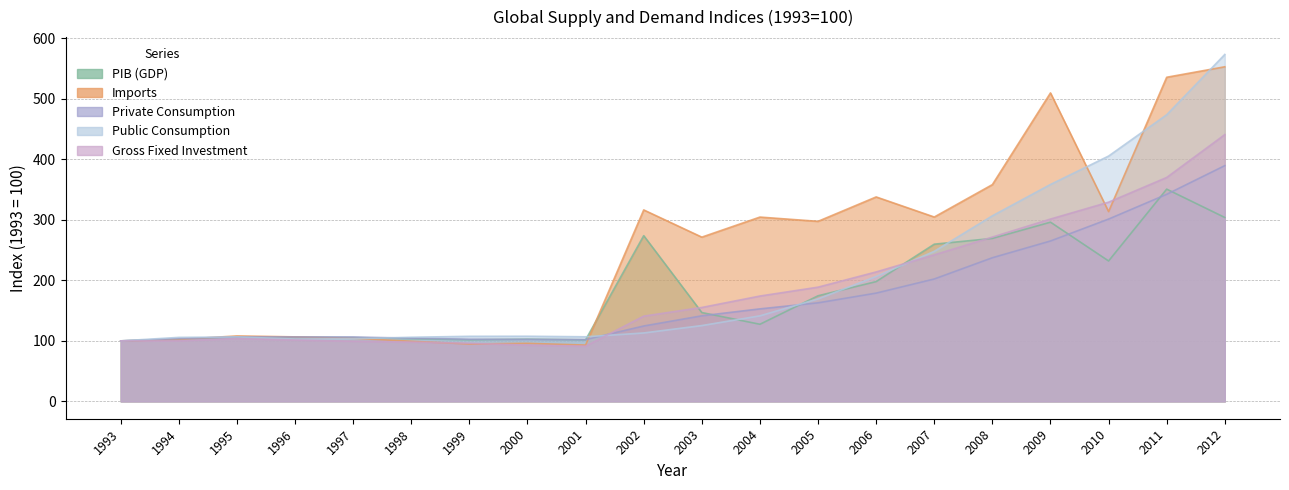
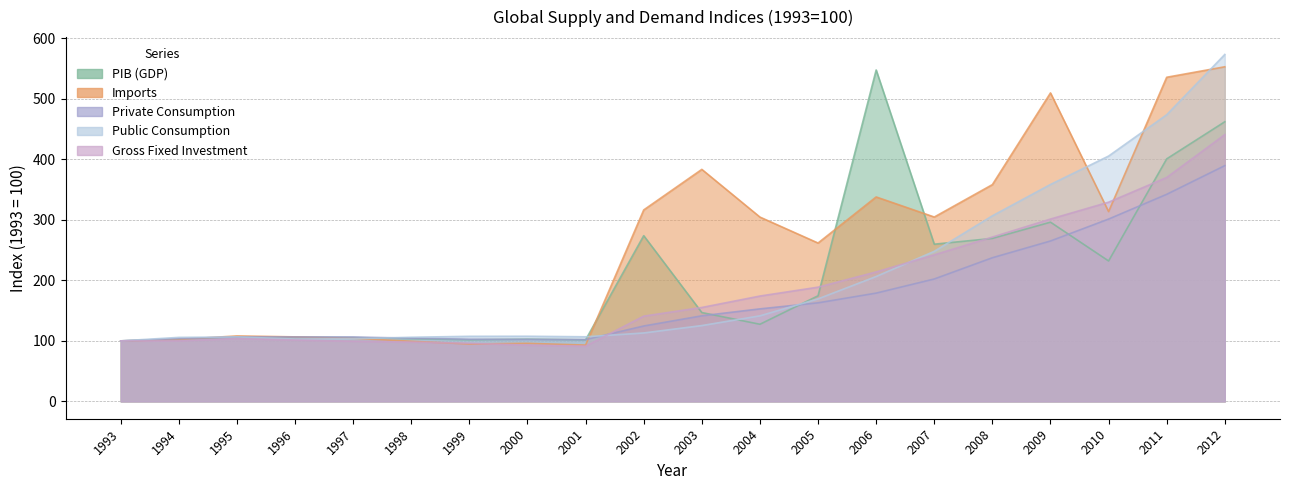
Imports, 2003: 270 -> 380
Imports, 2005: 300 -> 260
PIB (GDP), 2006: 200 -> 550
PIB (GDP), 2011: 350 -> 400
PIB (GDP), 2012: 300 -> 460
